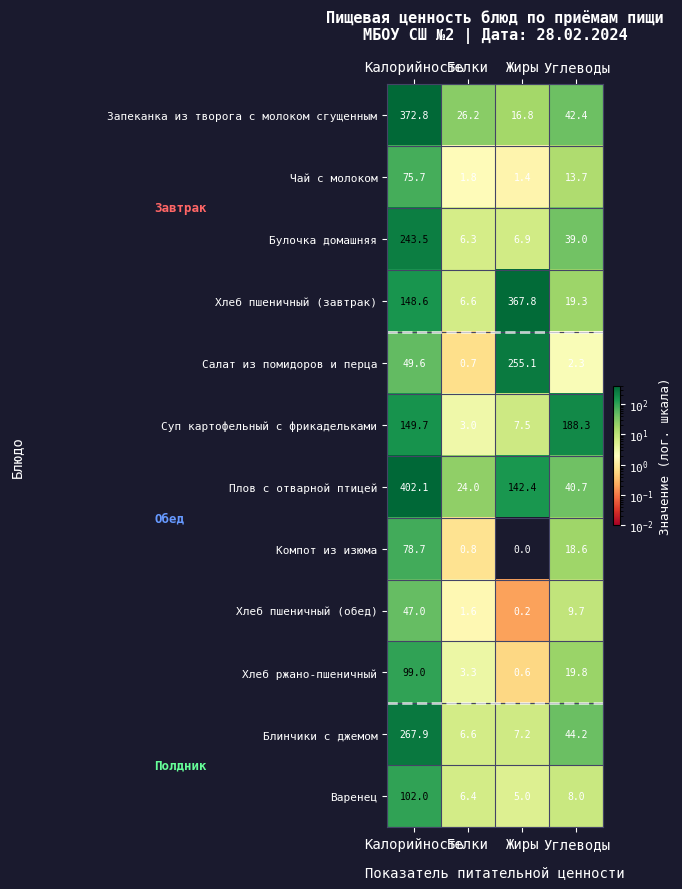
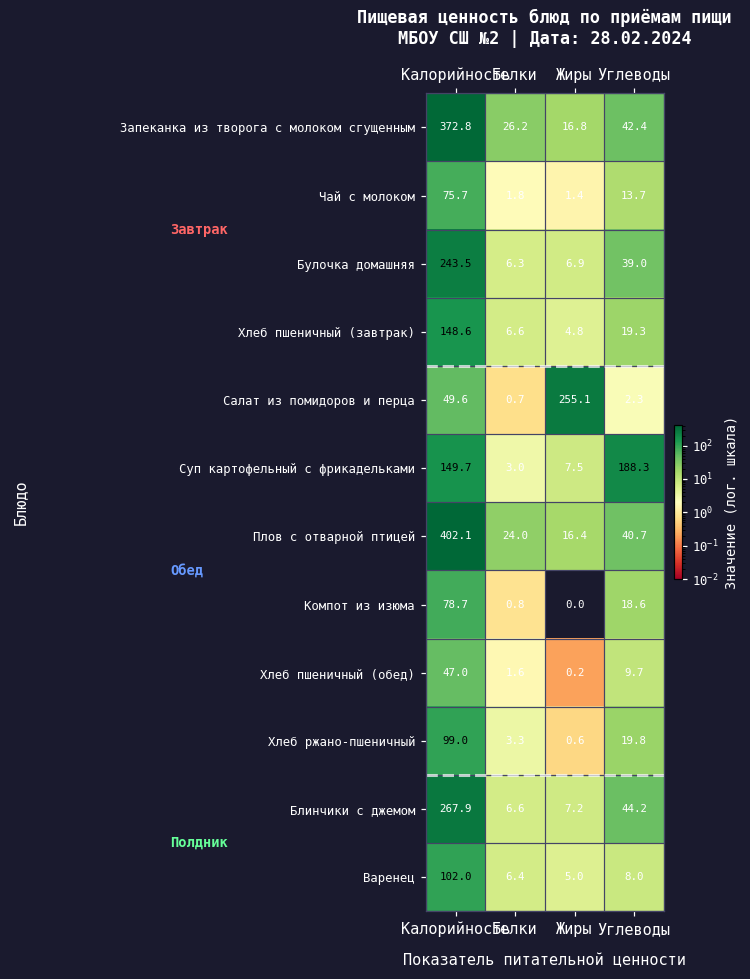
Хлеб пшеничный (завтрак), Жиры: 367.8 -> 4.8
Плов с отварной птицей, Жиры: 142.4 -> 16.4
